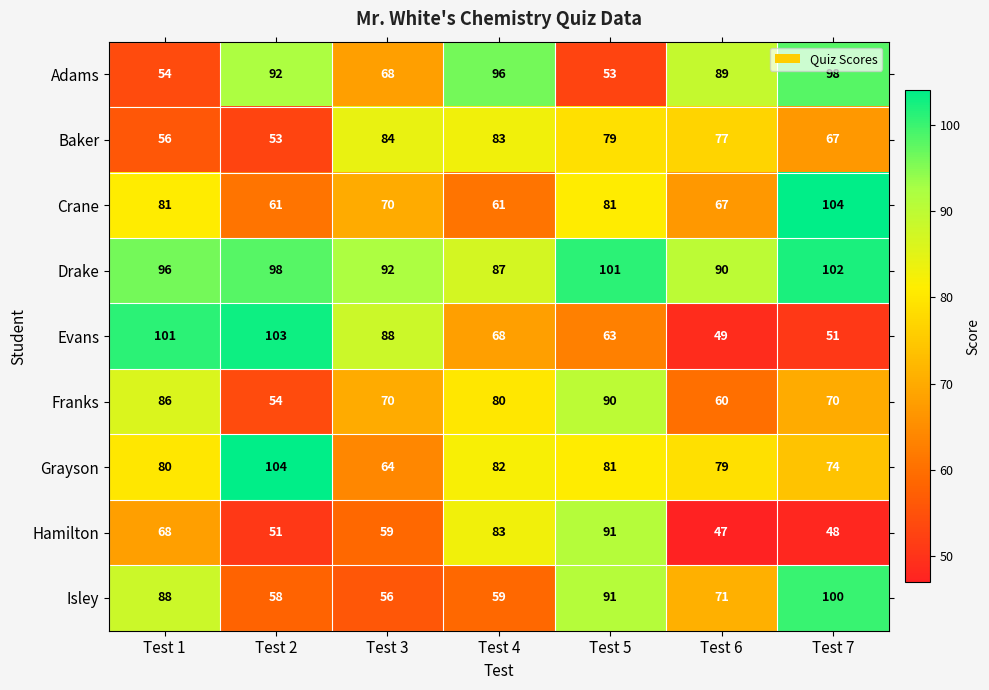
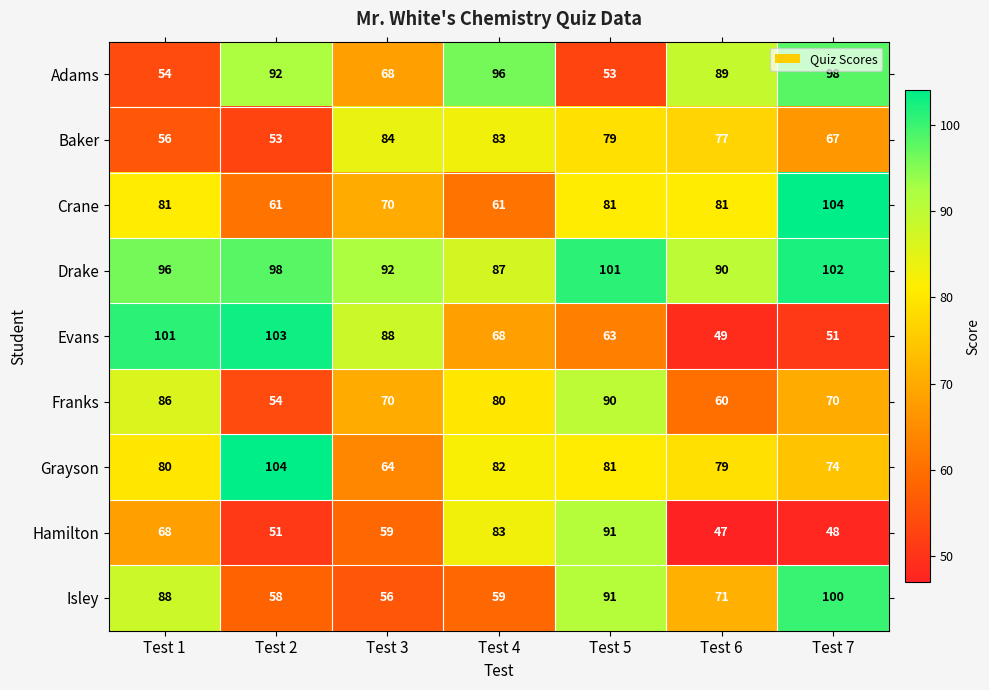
Crane, Test 6: 67 -> 81
